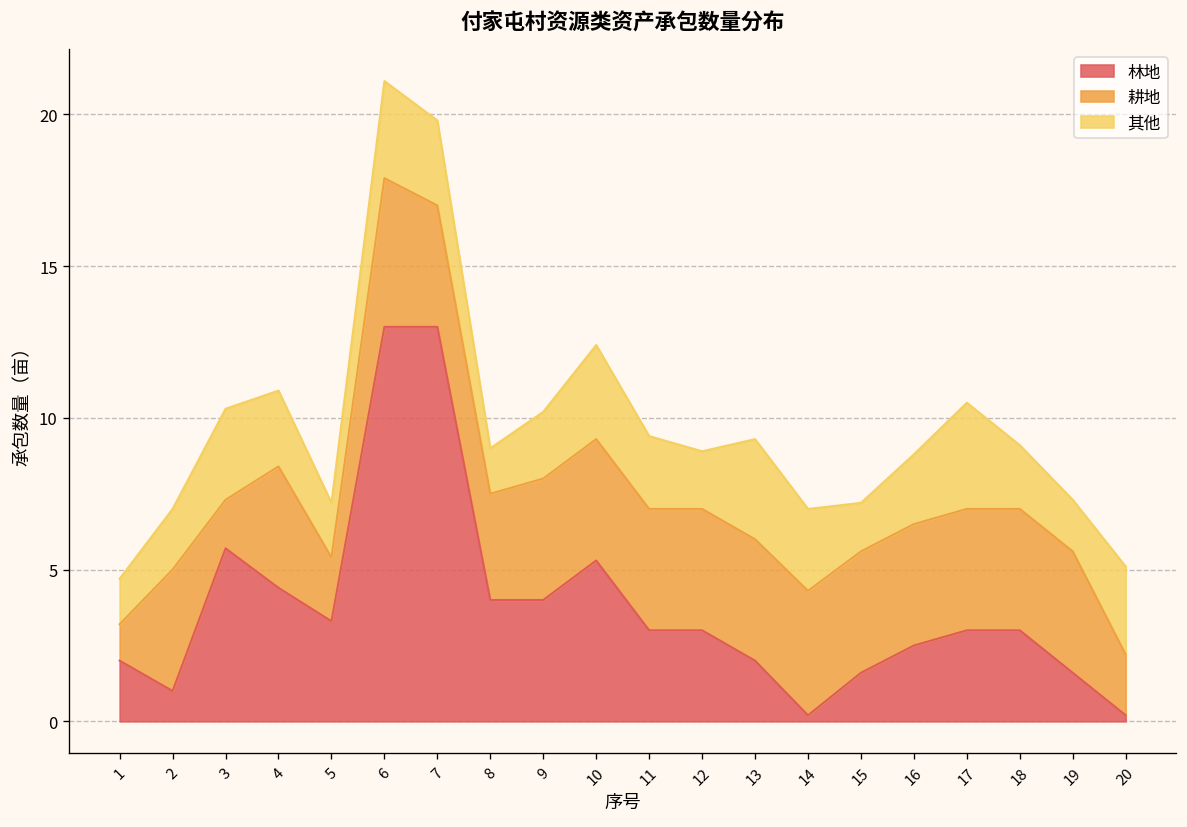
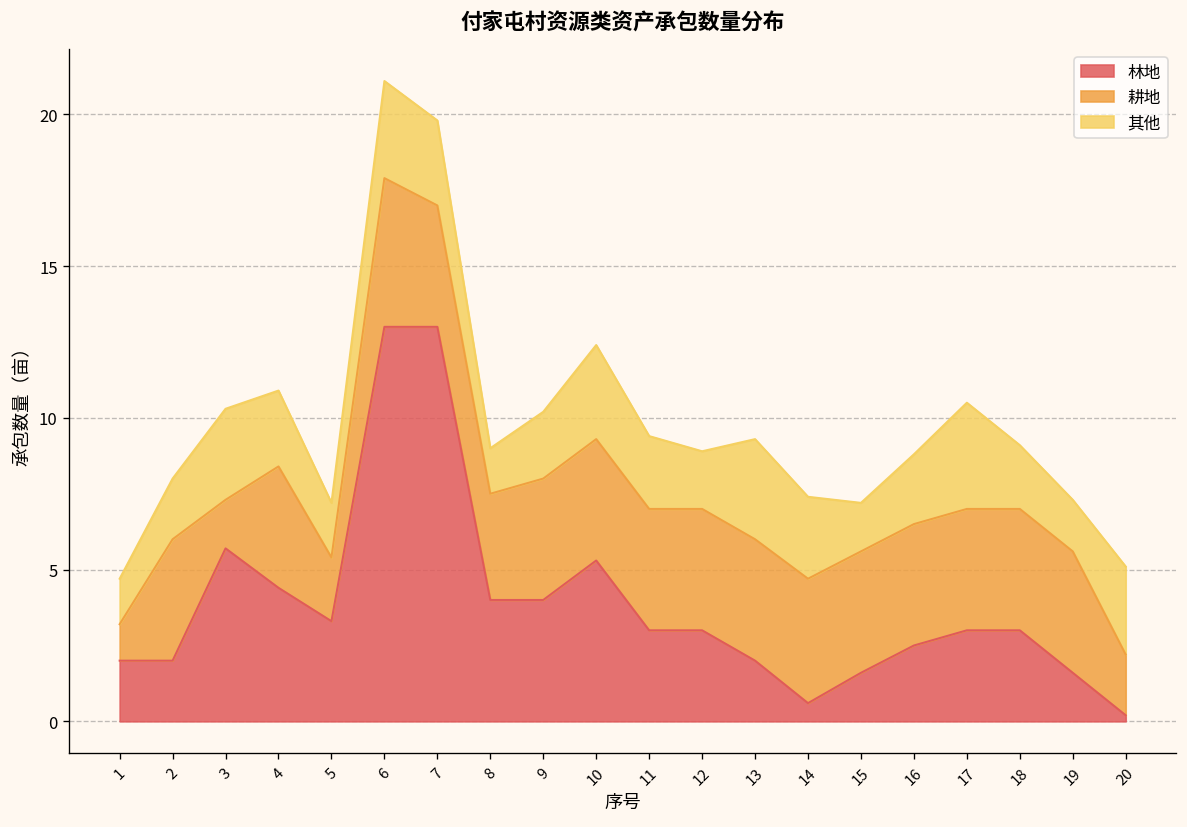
林地, 2: 1 -> 2
林地, 14: 0.2 -> 0.6
